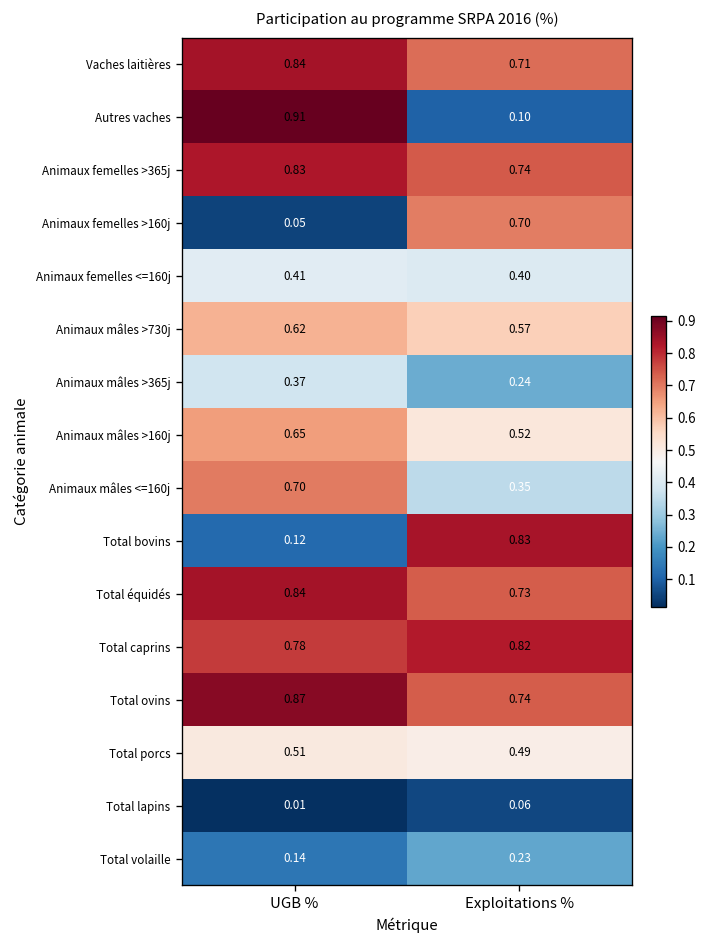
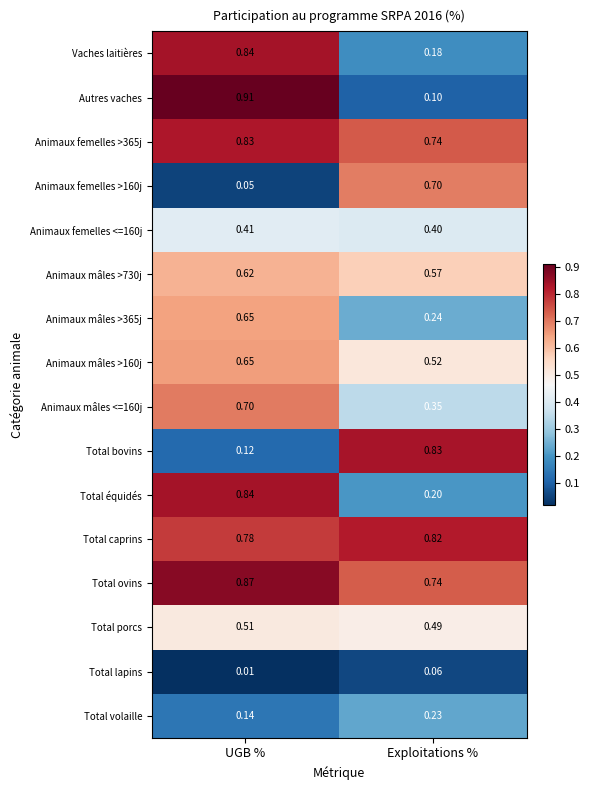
Vaches laitières, Exploitations %: 0.71 -> 0.18
Animaux mâles >365j, UGB %: 0.37 -> 0.65
Total équidés, Exploitations %: 0.73 -> 0.20
